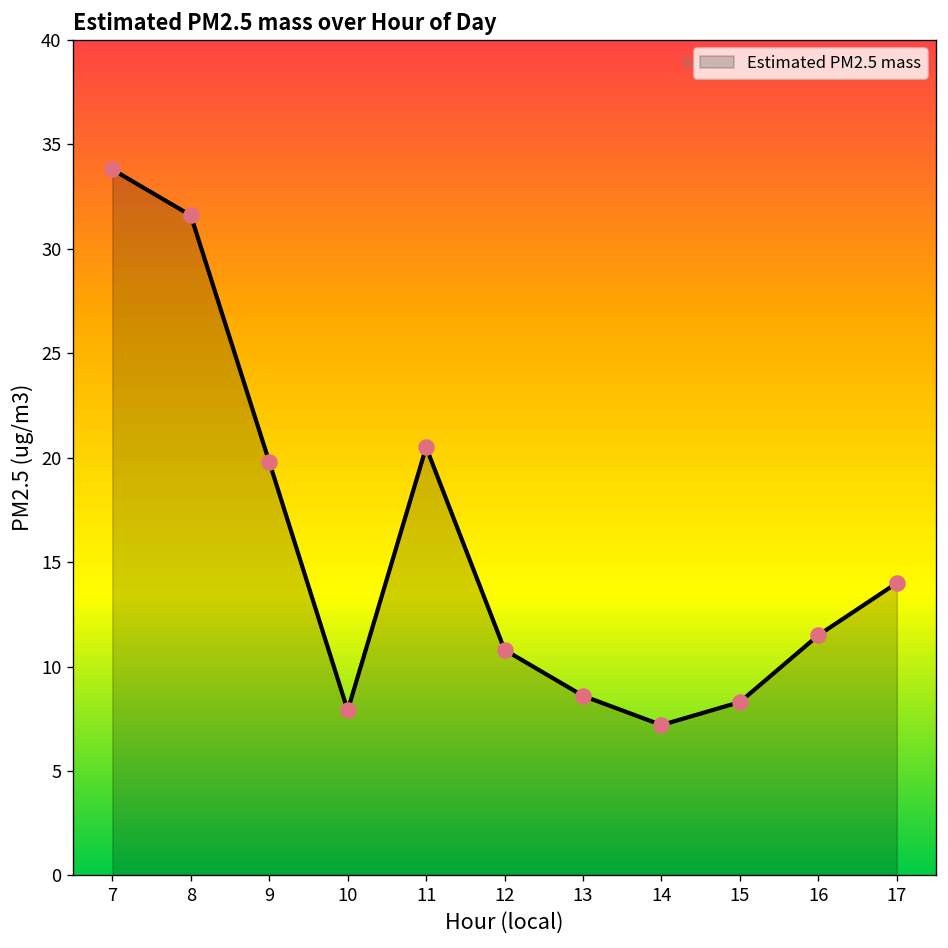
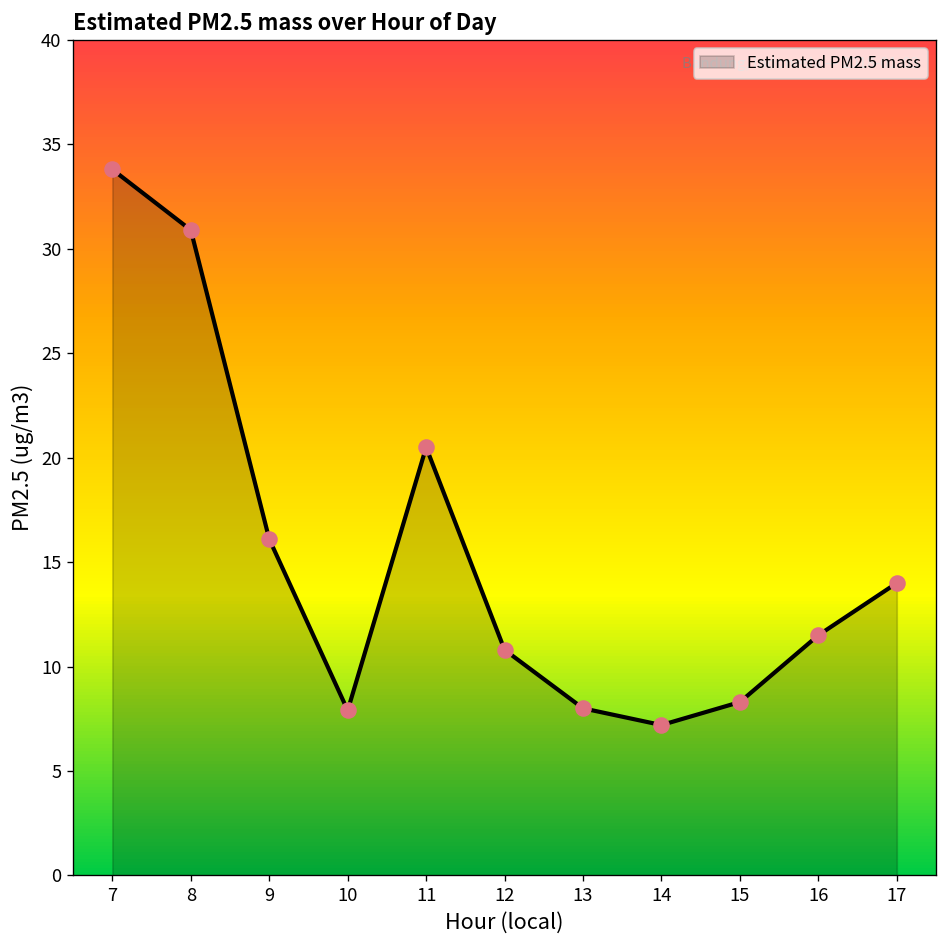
8: 31.6 -> 30.9
9: 19.8 -> 16.1
13: 8.6 -> 8.0
